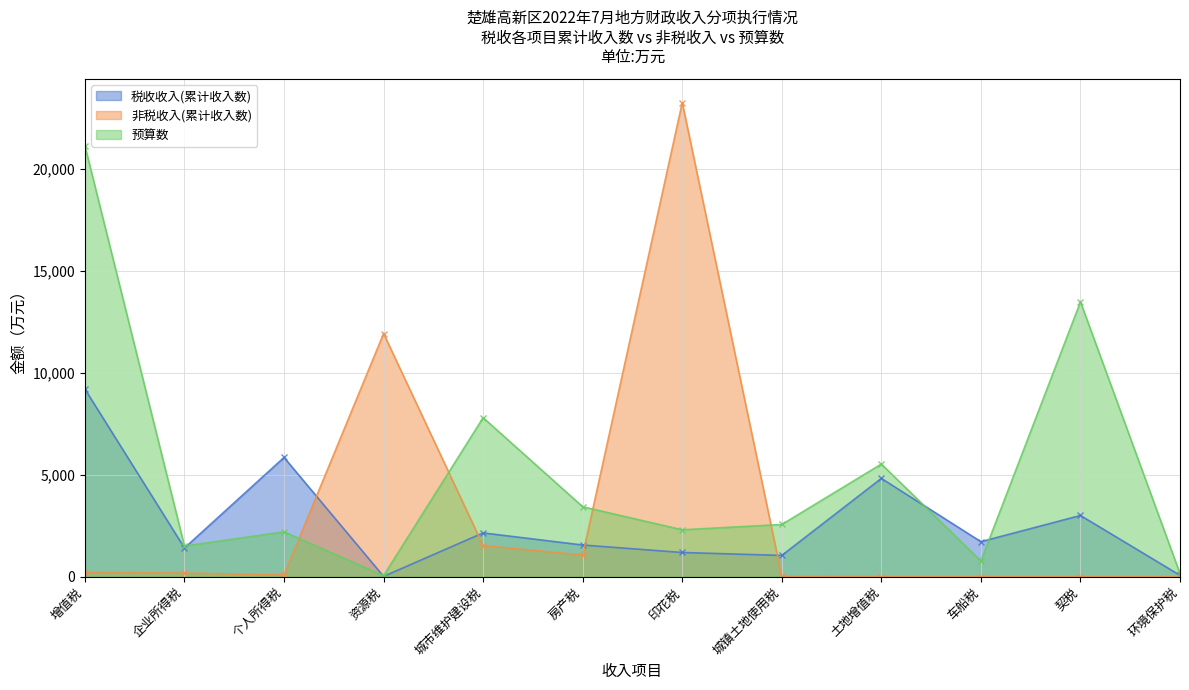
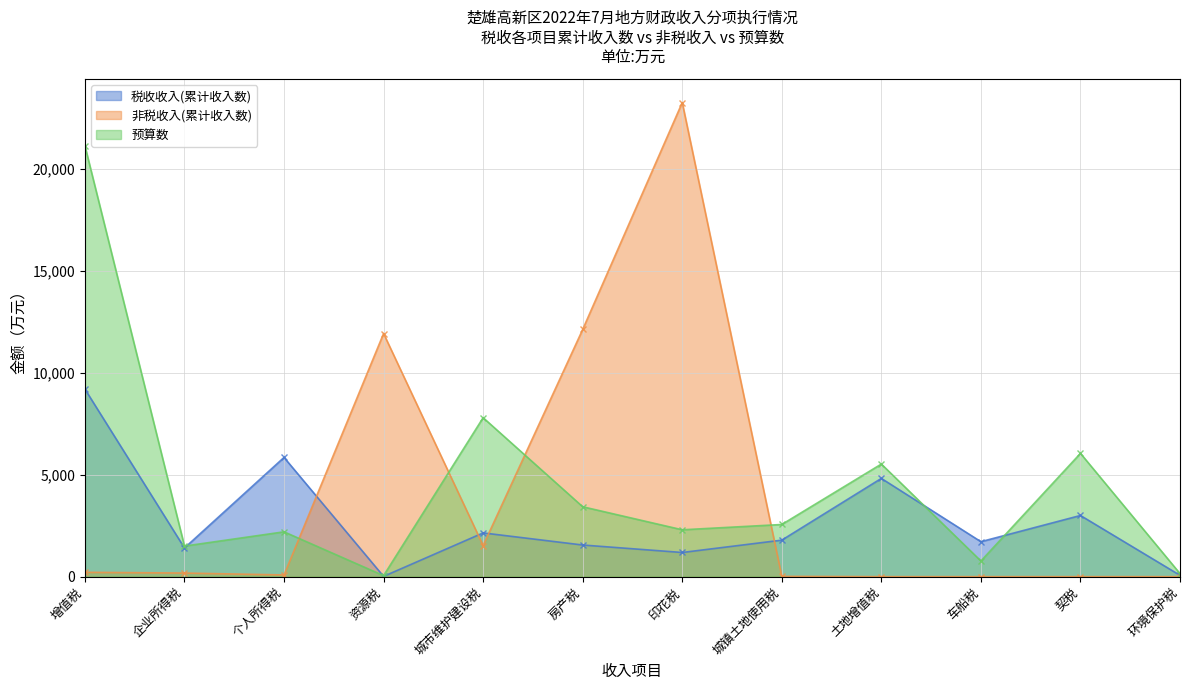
非税收入(累计收入数), 房产税: 1,100 -> 12,100
税收收入(累计收入数), 城镇土地使用税: 1,000 -> 1,800
预算数, 契税: 13,500 -> 6,100
